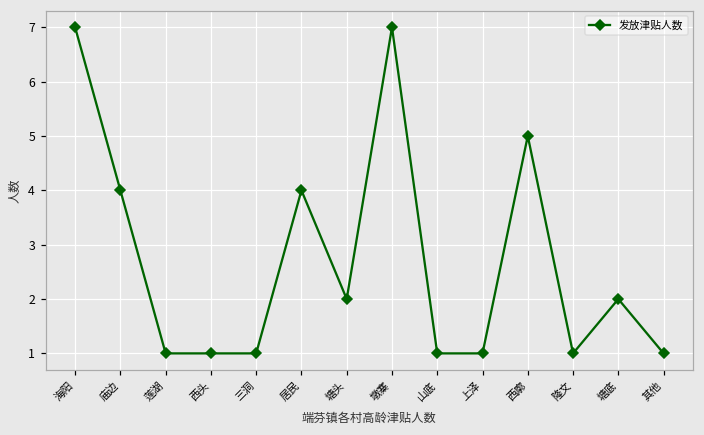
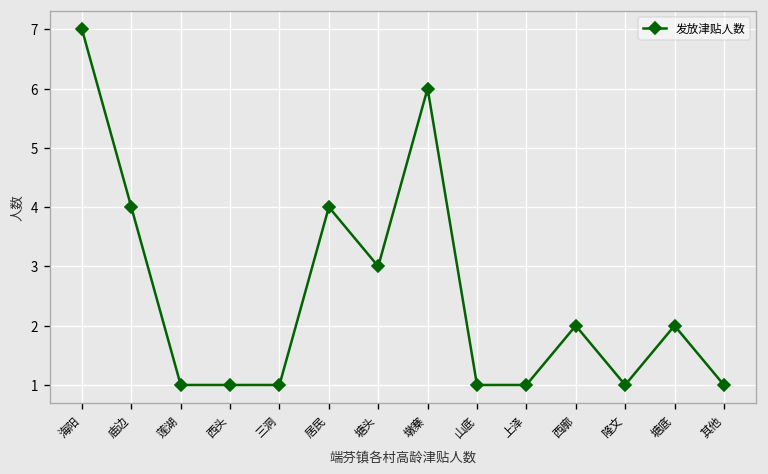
塘头: 2 -> 3
墩寨: 7 -> 6
西廓: 5 -> 2
